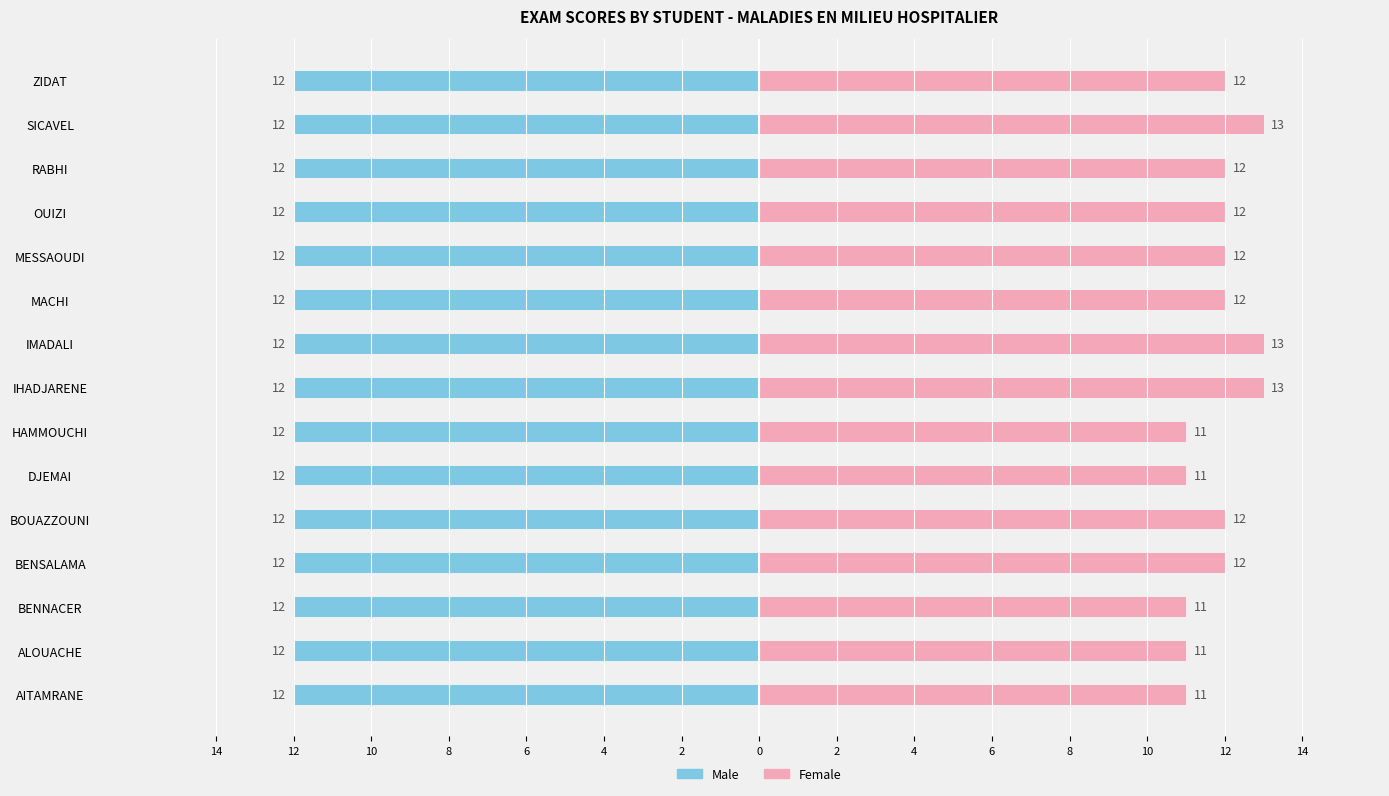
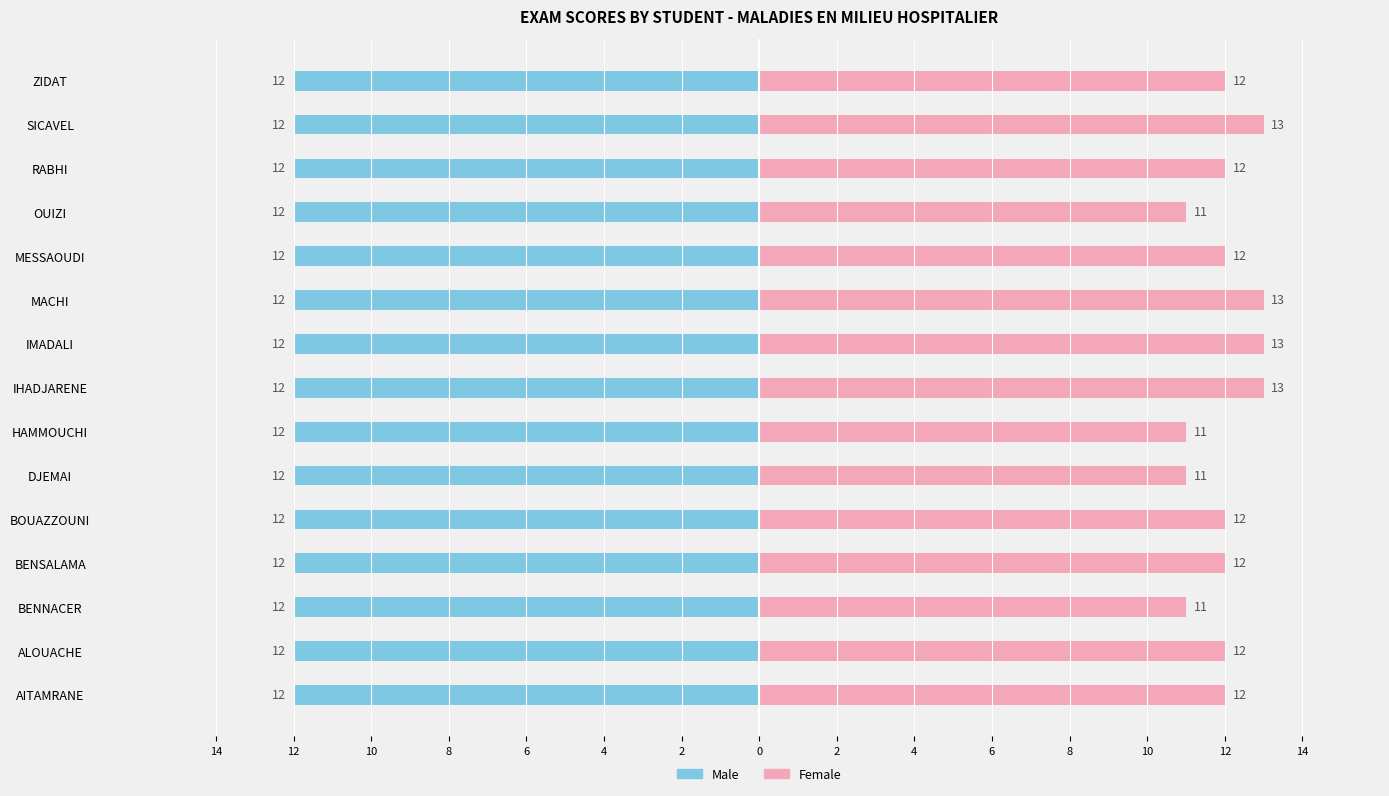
Female, OUIZI: 12 -> 11
Female, MACHI: 12 -> 13
Female, ALOUACHE: 11 -> 12
Female, AITAMRANE: 11 -> 12
